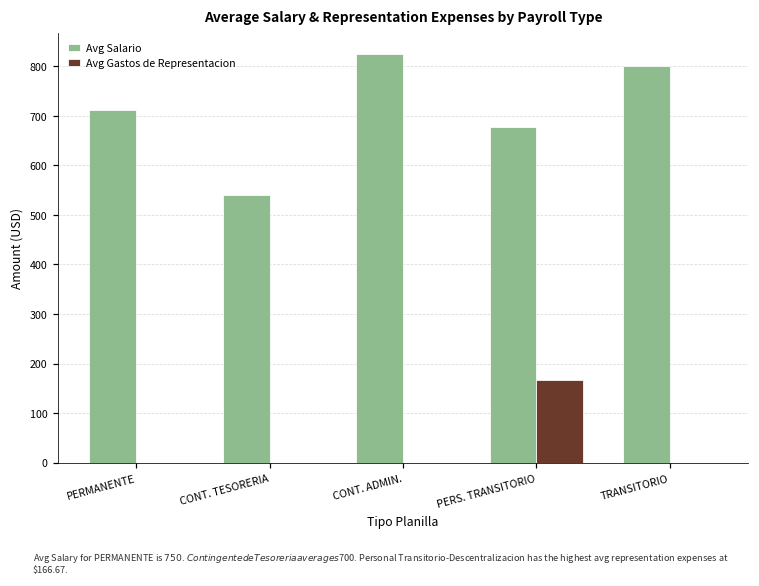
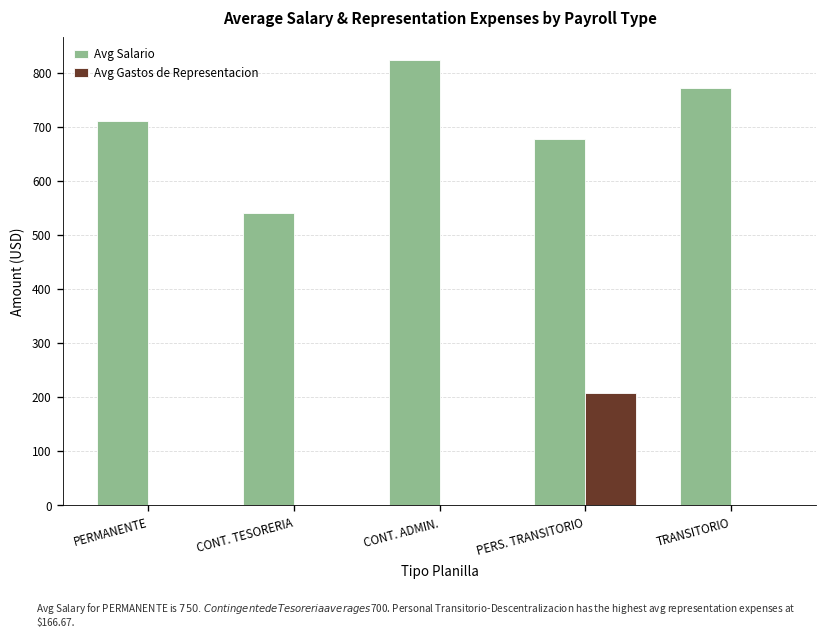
Avg Gastos de Representacion, PERS. TRANSITORIO: 170 -> 210
Avg Salario, TRANSITORIO: 800 -> 770
